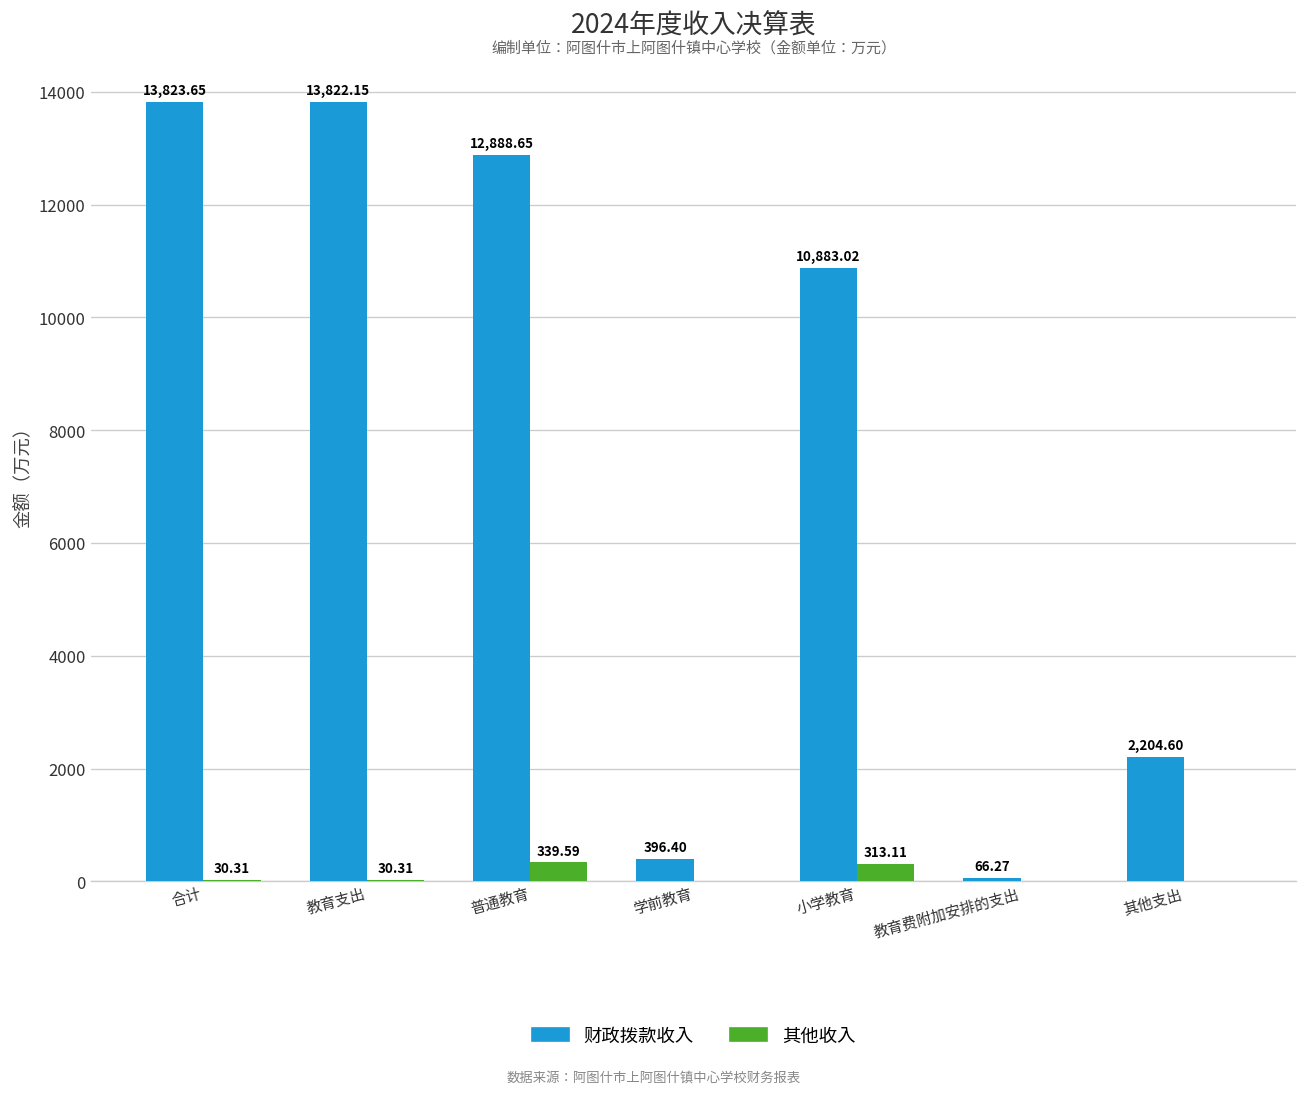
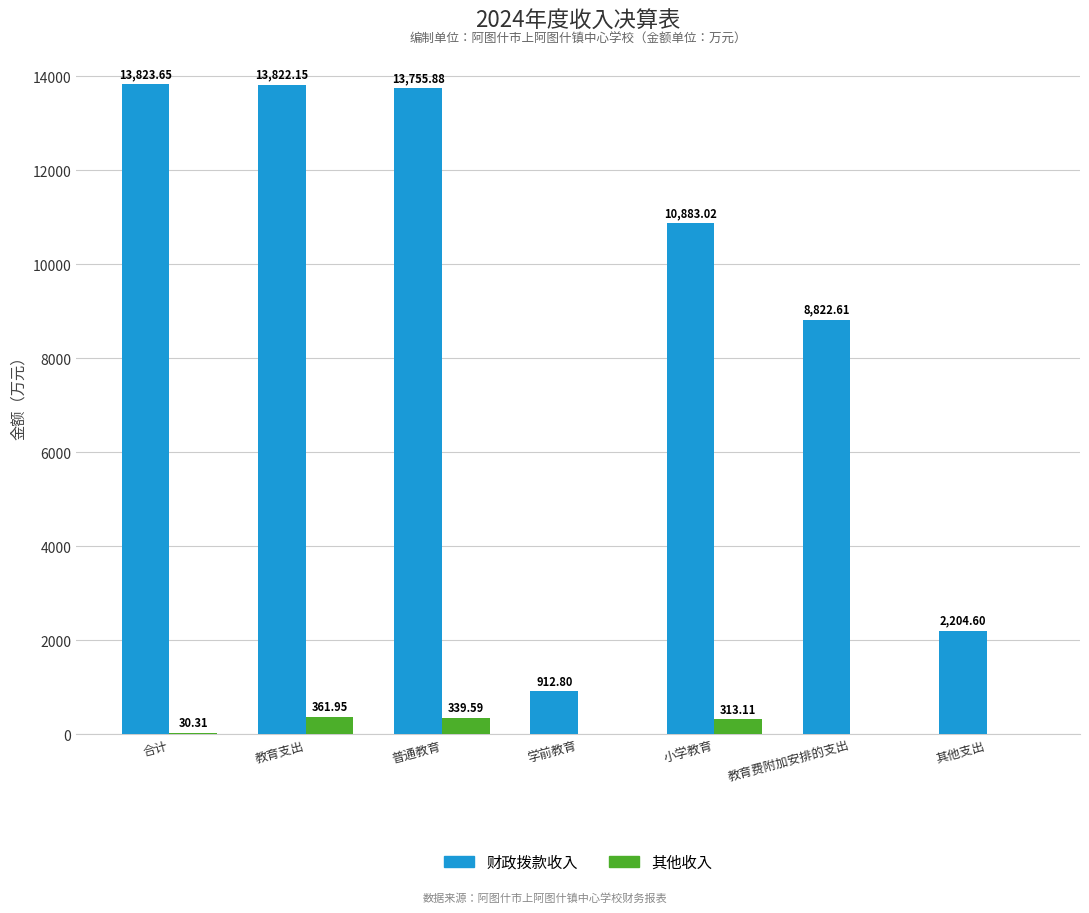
其他收入, 教育支出: 30.31 -> 361.95
财政拨款收入, 普通教育: 12,888.65 -> 13,755.88
财政拨款收入, 学前教育: 396.40 -> 912.80
财政拨款收入, 教育费附加安排的支出: 66.27 -> 8,822.61
